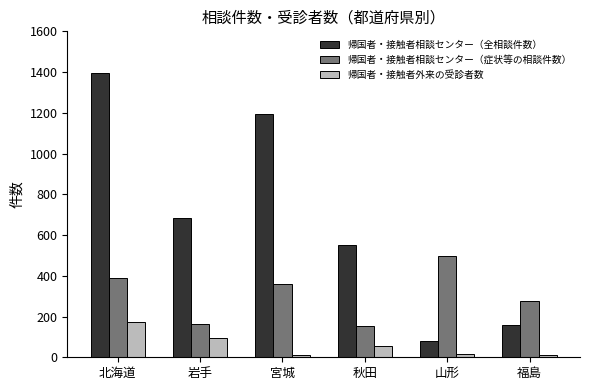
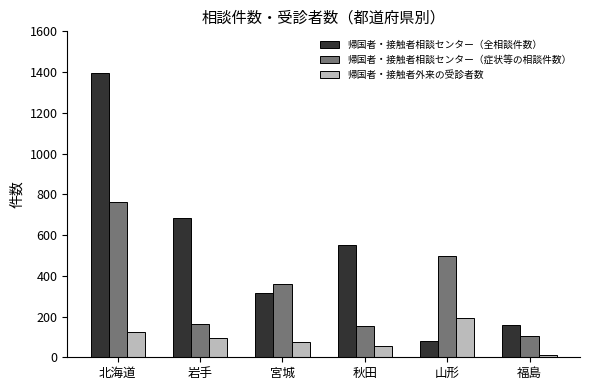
帰国者・接触者相談センター（症状等の相談件数）, 北海道: 390 -> 760
帰国者・接触者外来の受診者数, 北海道: 180 -> 120
帰国者・接触者相談センター（全相談件数）, 宮城: 1200 -> 320
帰国者・接触者外来の受診者数, 宮城: 10 -> 80
帰国者・接触者外来の受診者数, 山形: 20 -> 190
帰国者・接触者相談センター（症状等の相談件数）, 福島: 270 -> 100
